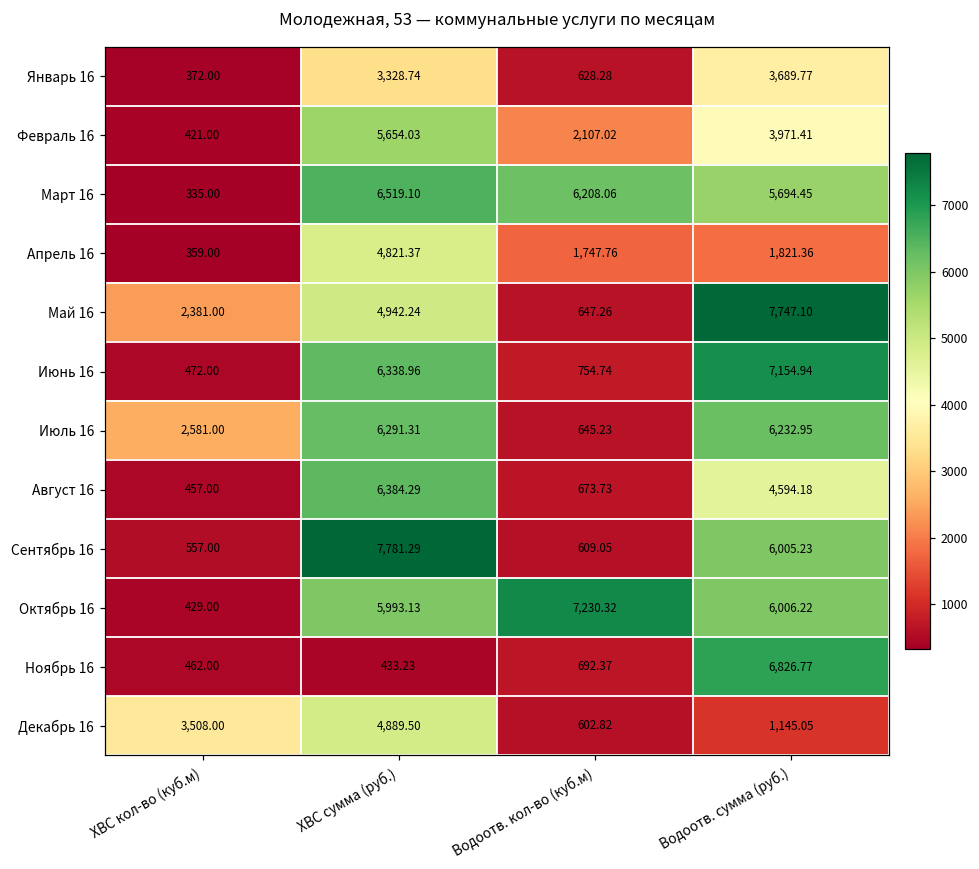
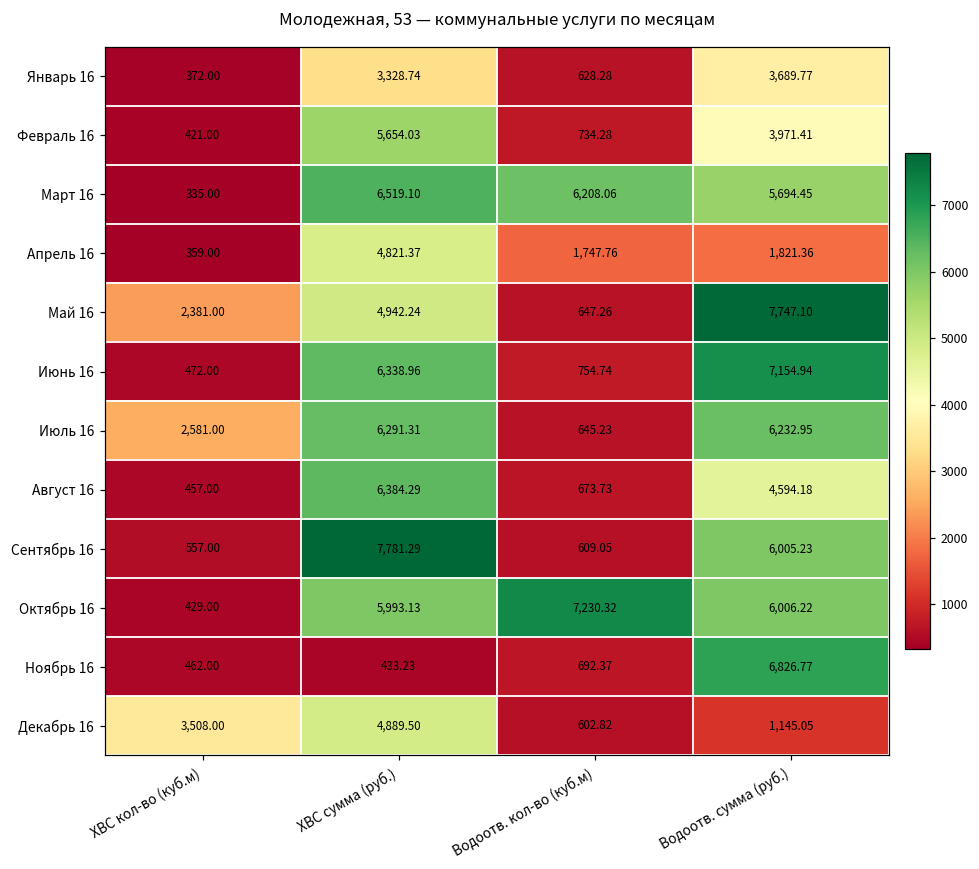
Февраль 16, Водоотв. кол-во (куб.м): 2,107.02 -> 734.28
